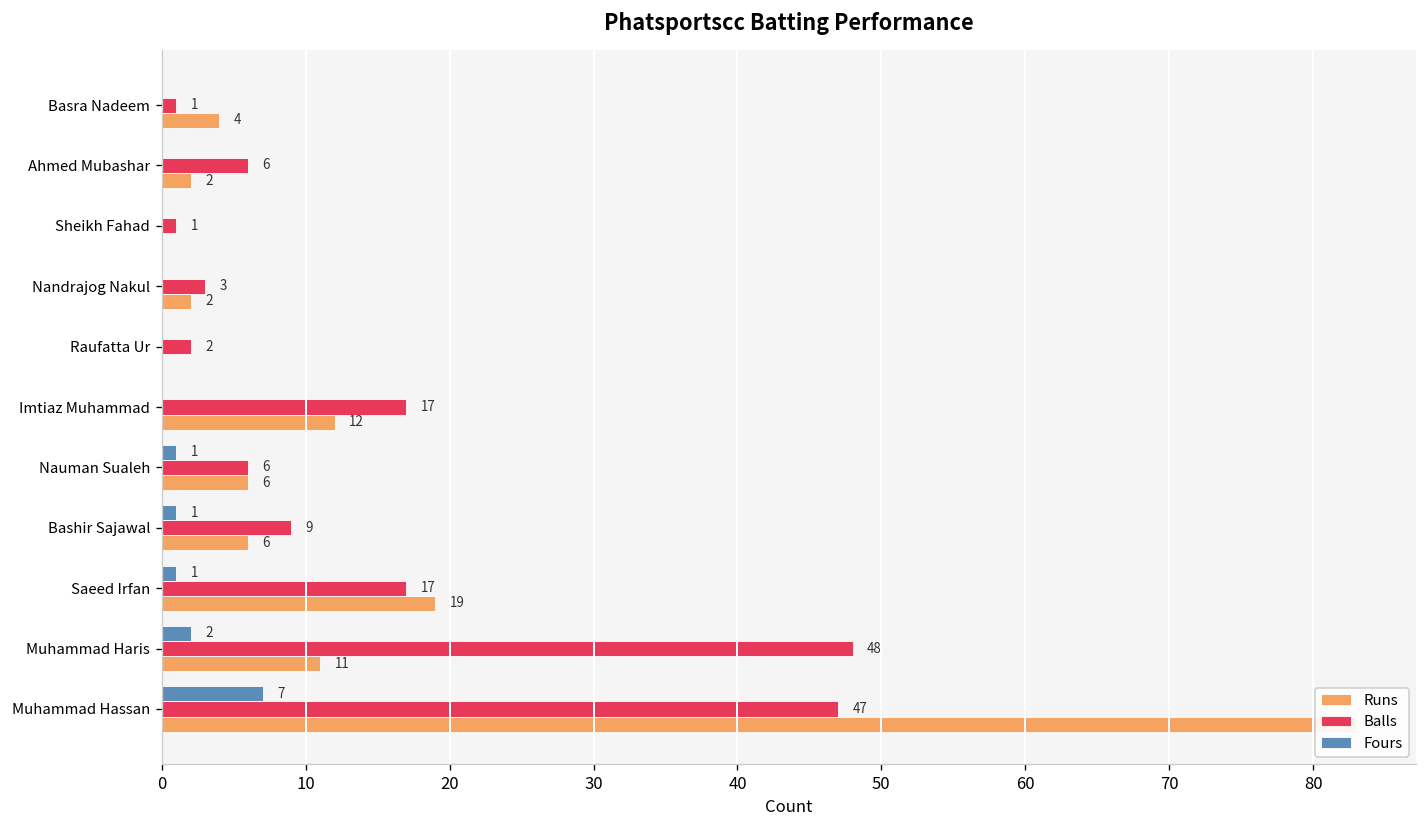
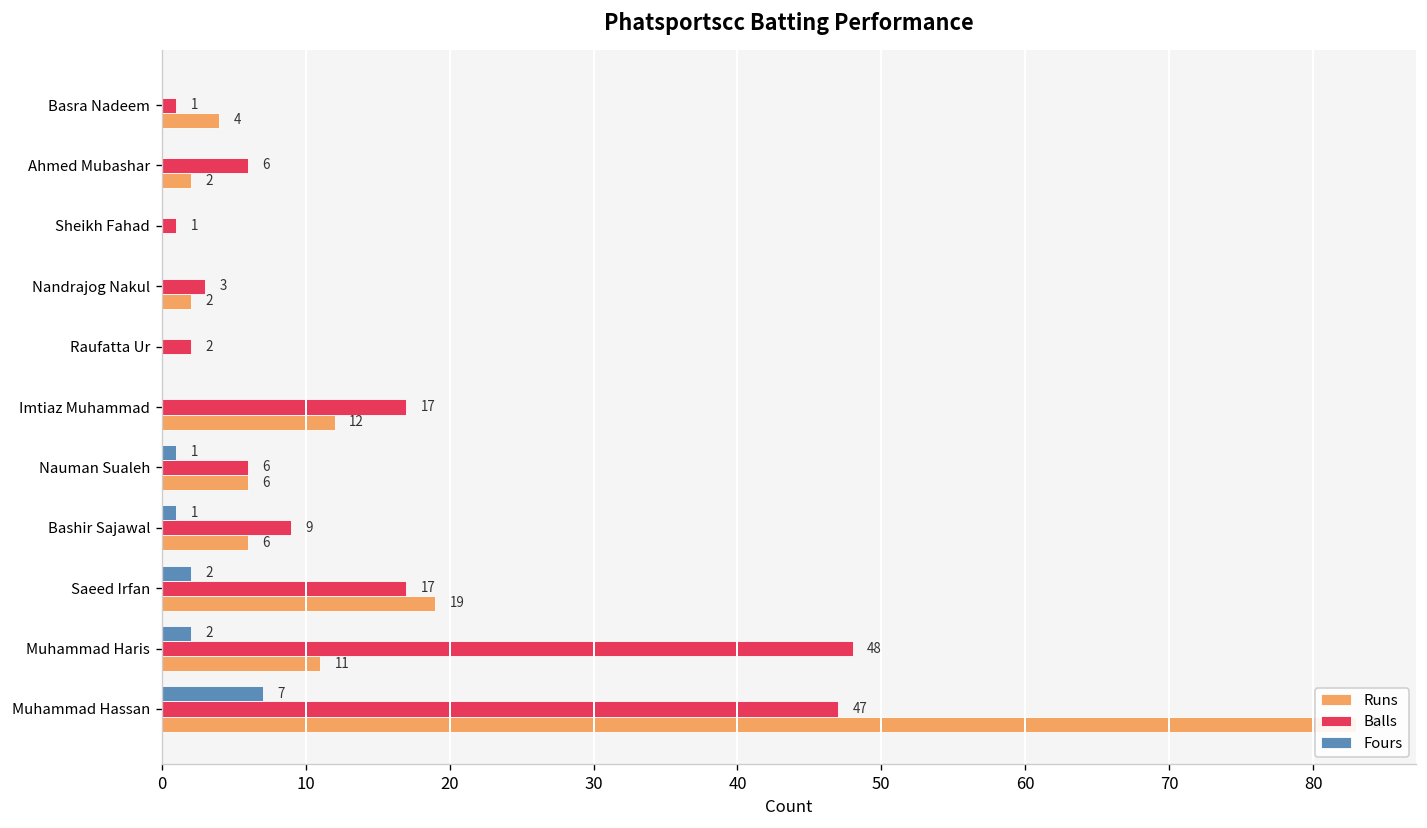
Fours, Saeed Irfan: 1 -> 2
